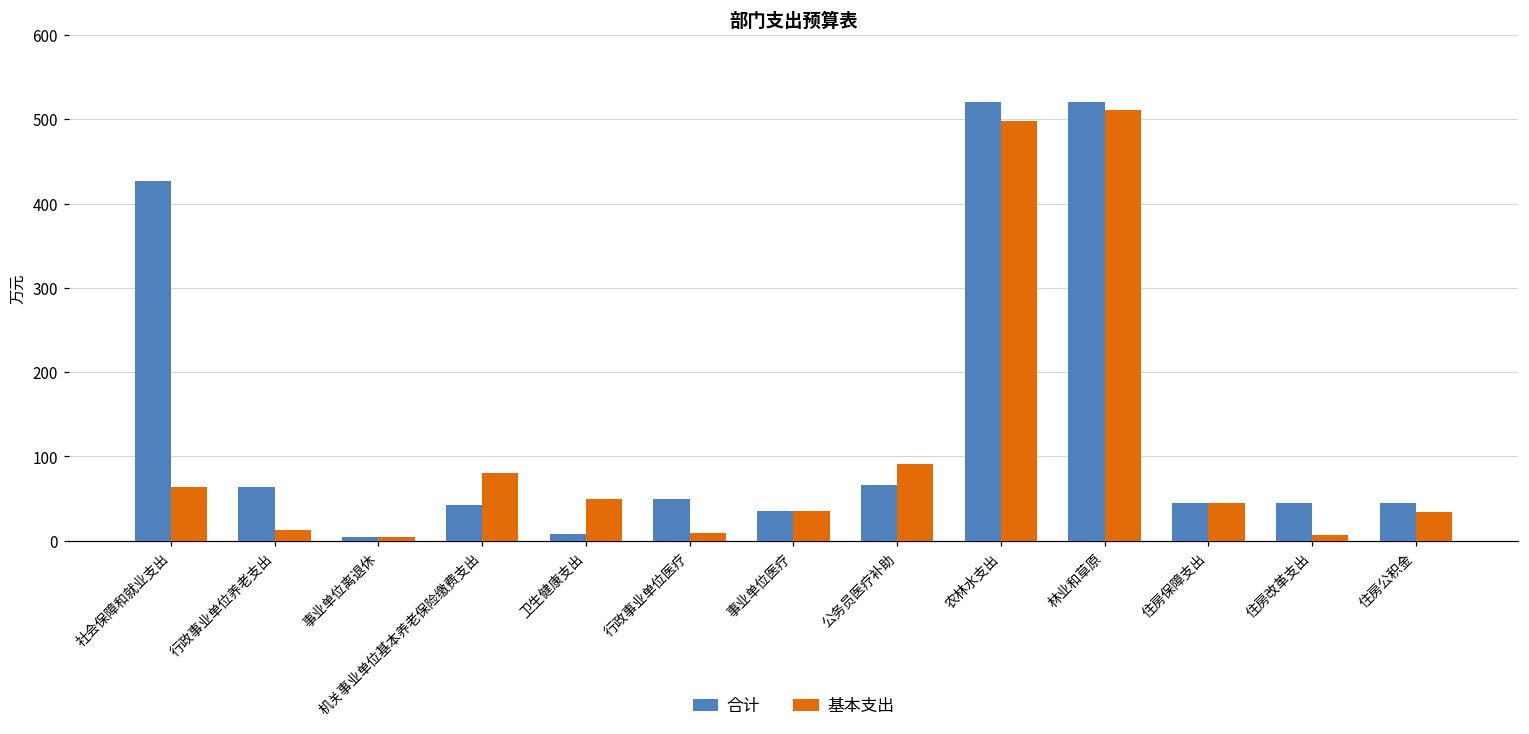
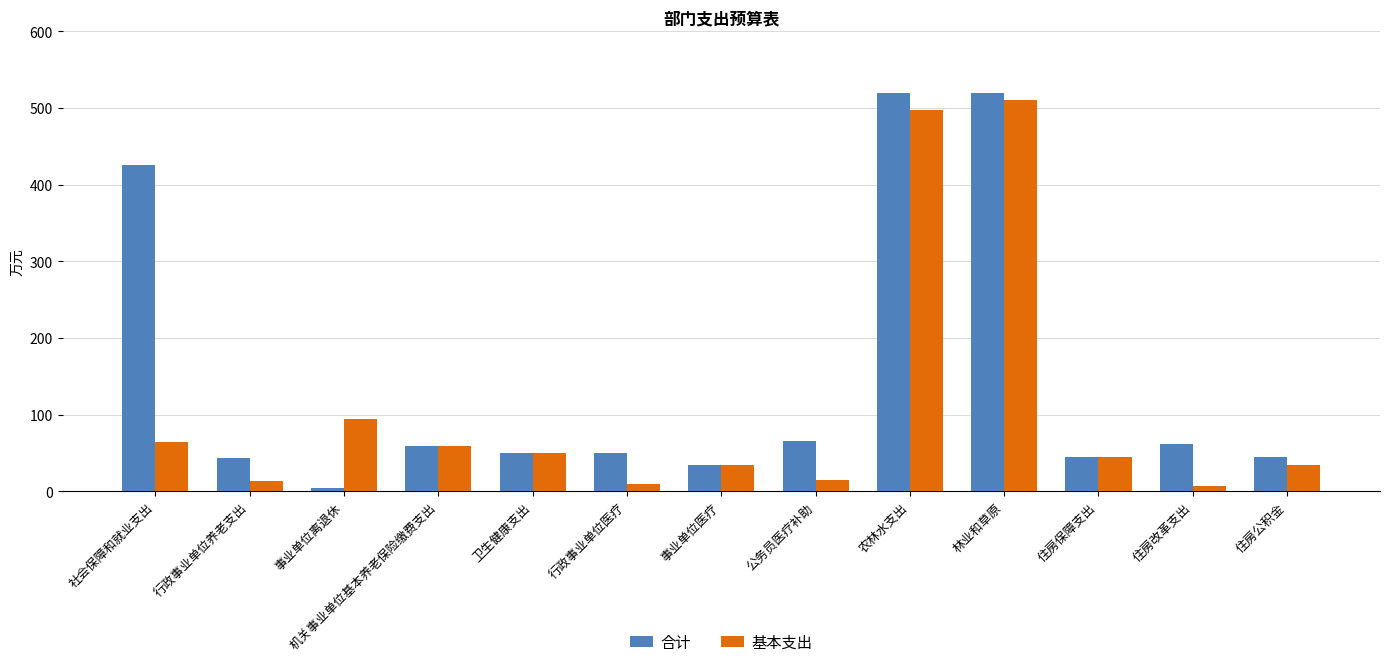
合计, 行政事业单位养老支出: 60 -> 40
基本支出, 事业单位离退休: 0 -> 100
合计, 机关事业单位基本养老保险缴费支出: 40 -> 60
基本支出, 机关事业单位基本养老保险缴费支出: 80 -> 60
合计, 卫生健康支出: 10 -> 50
基本支出, 公务员医疗补助: 90 -> 20
合计, 住房改革支出: 40 -> 60
